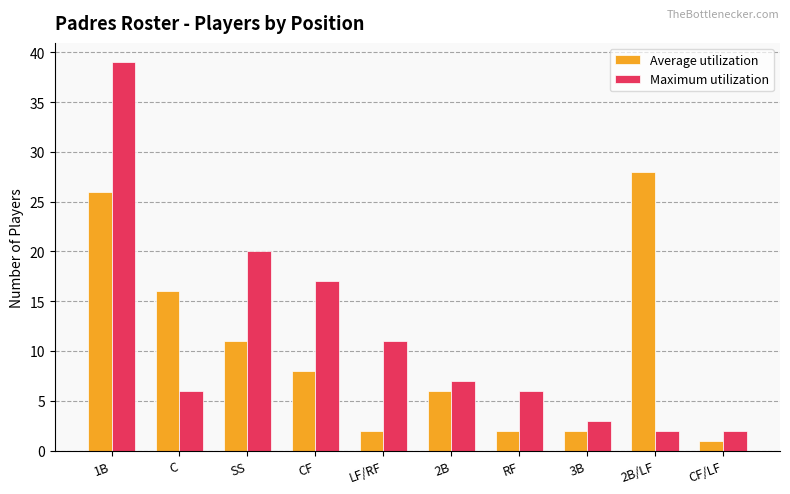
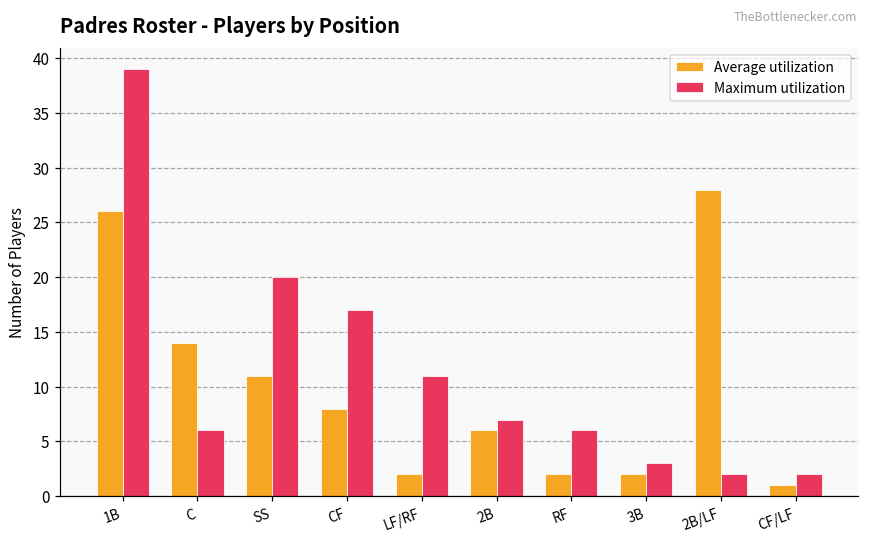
Average utilization, C: 16 -> 14
